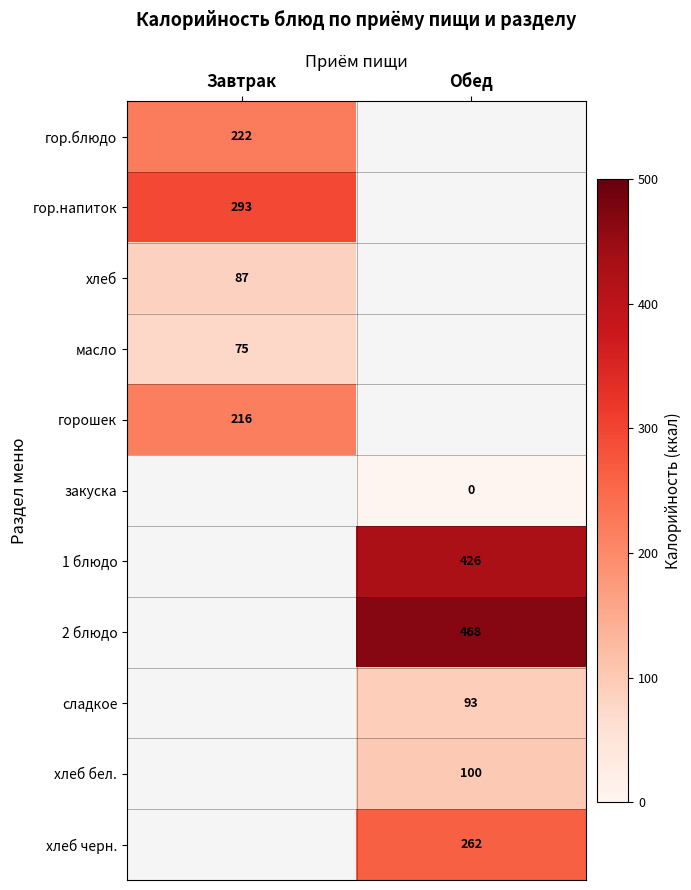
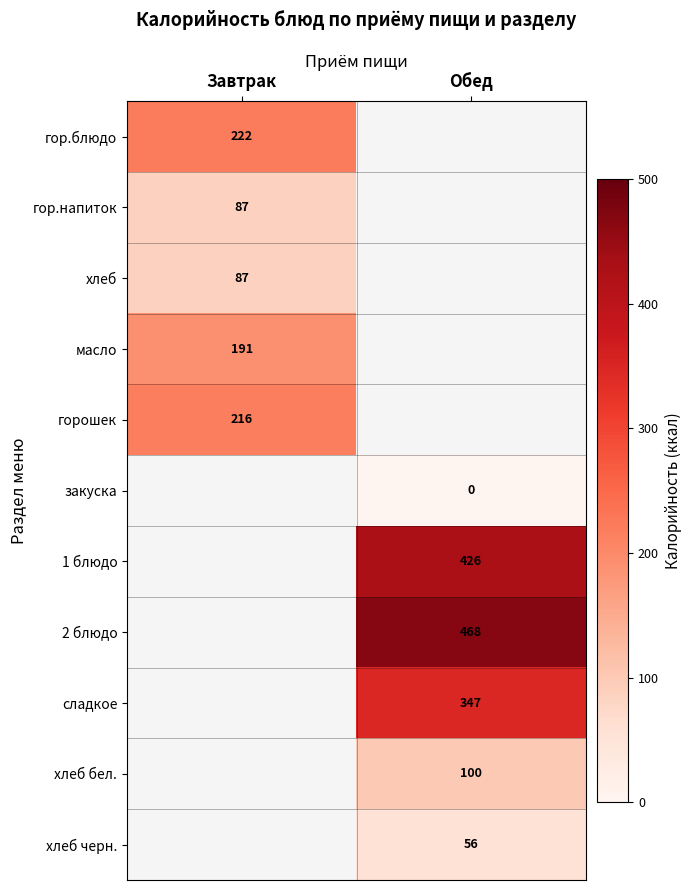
гор.напиток, Завтрак: 293 -> 87
масло, Завтрак: 75 -> 191
сладкое, Обед: 93 -> 347
хлеб черн., Обед: 262 -> 56
